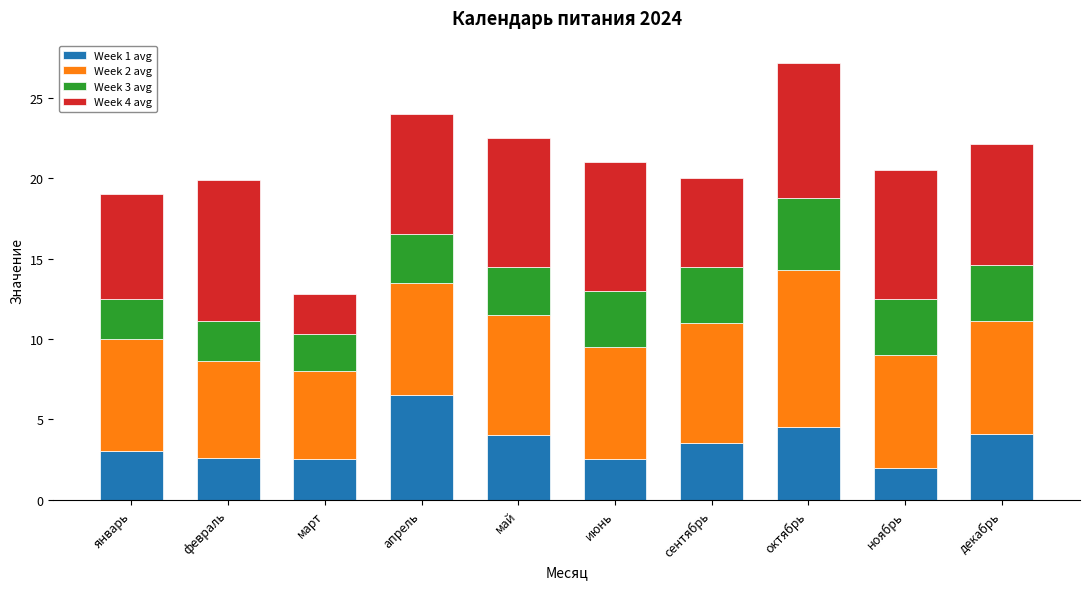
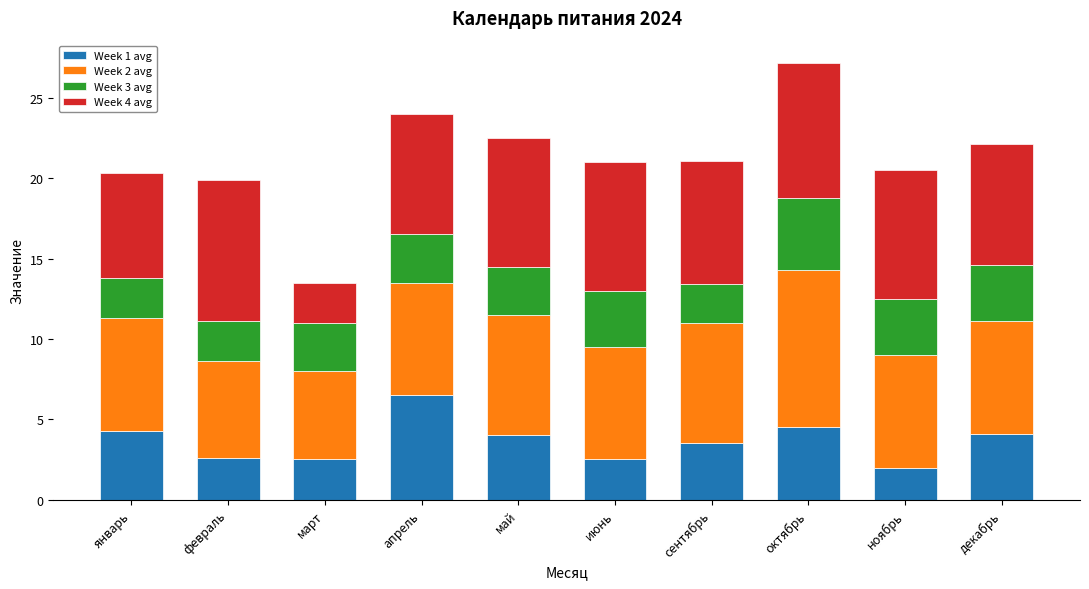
Week 1 avg, январь: 3.0 -> 4.3
Week 3 avg, март: 2.3 -> 3.0
Week 3 avg, сентябрь: 3.5 -> 2.4
Week 4 avg, сентябрь: 5.5 -> 7.7
